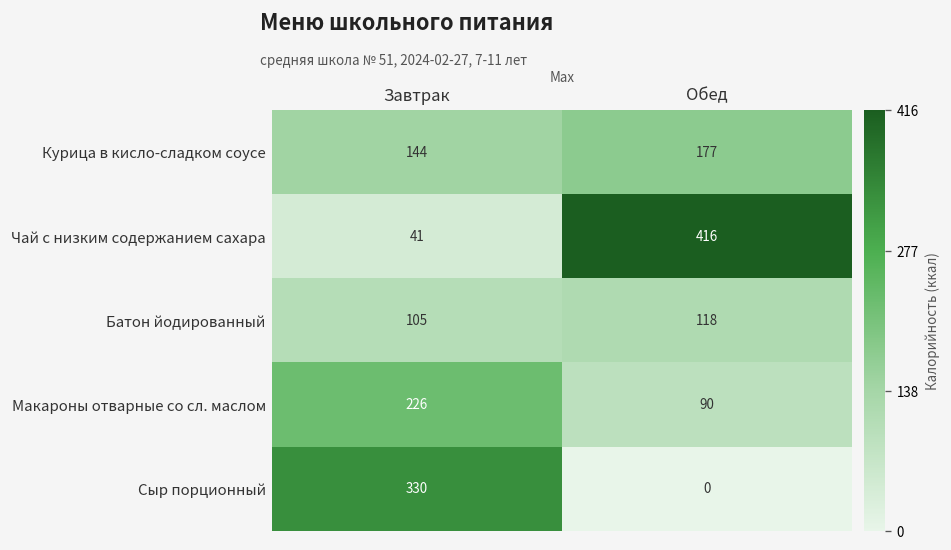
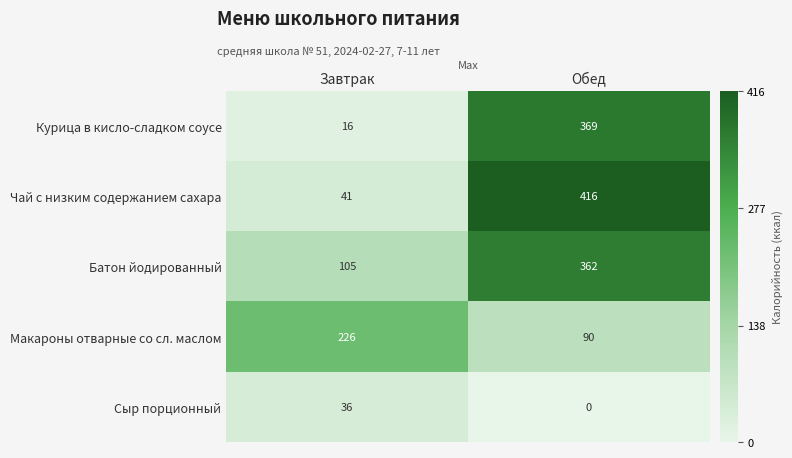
Курица в кисло-сладком соусе, Завтрак: 144 -> 16
Курица в кисло-сладком соусе, Обед: 177 -> 369
Батон йодированный, Обед: 118 -> 362
Сыр порционный, Завтрак: 330 -> 36
